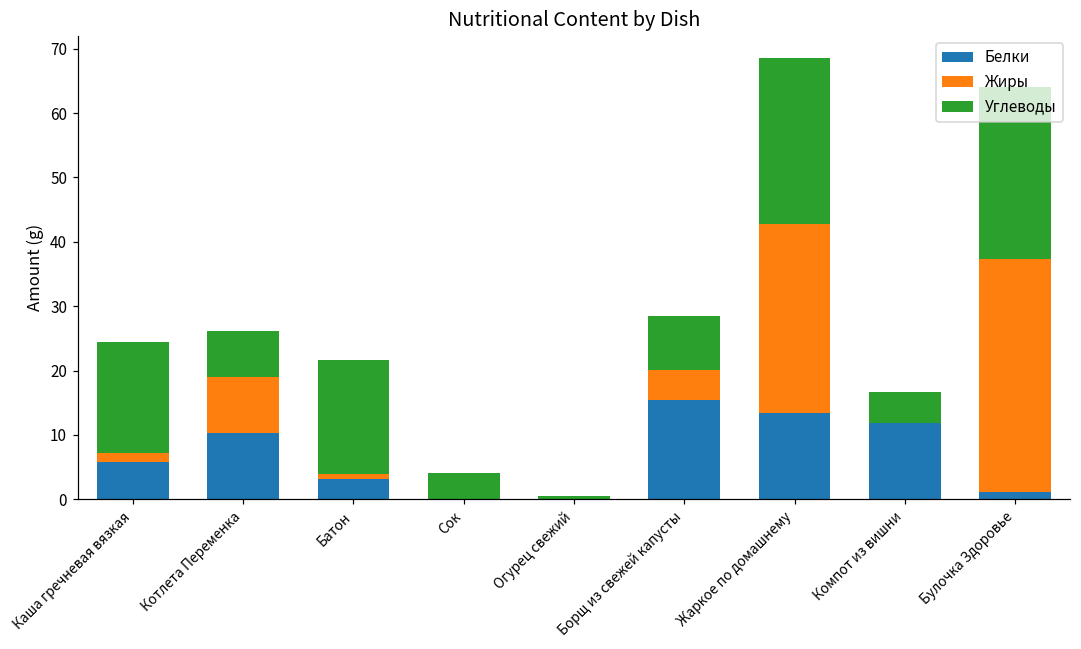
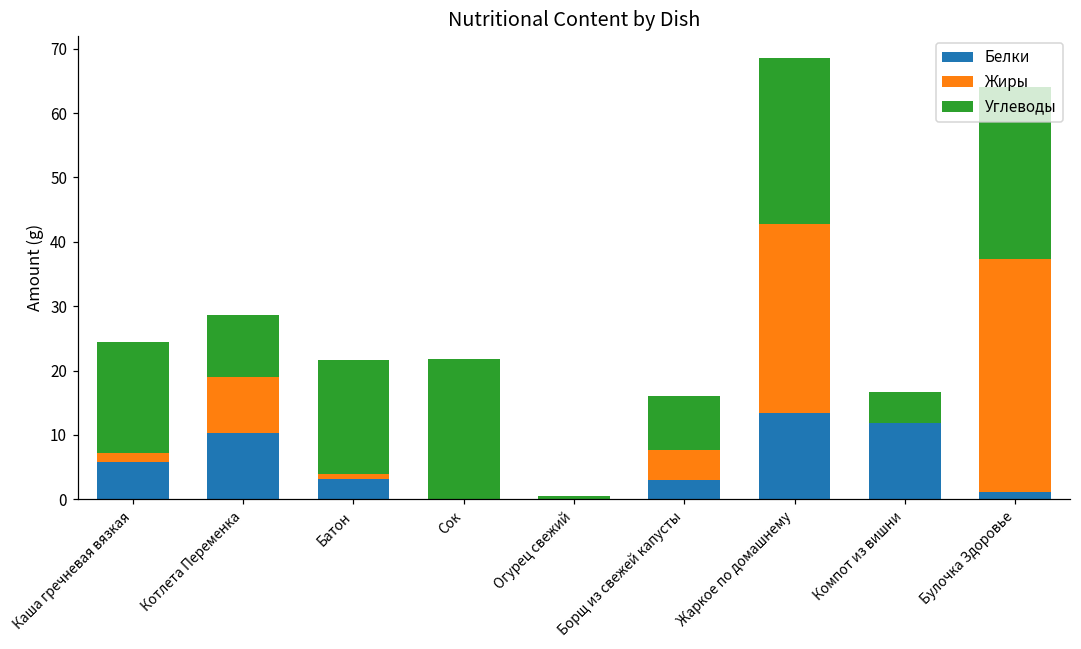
Углеводы, Котлета Переменка: 7 -> 10
Углеводы, Сок: 4 -> 22
Белки, Борщ из свежей капусты: 16 -> 3
